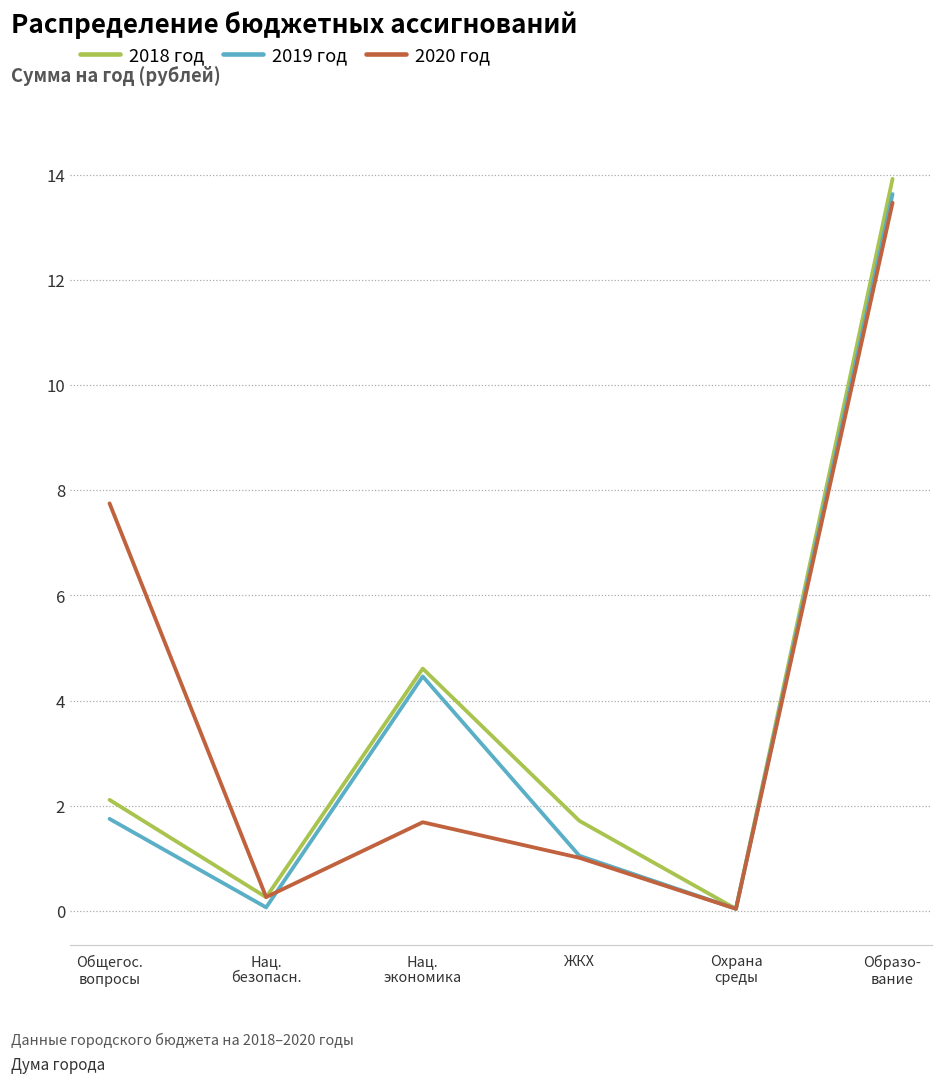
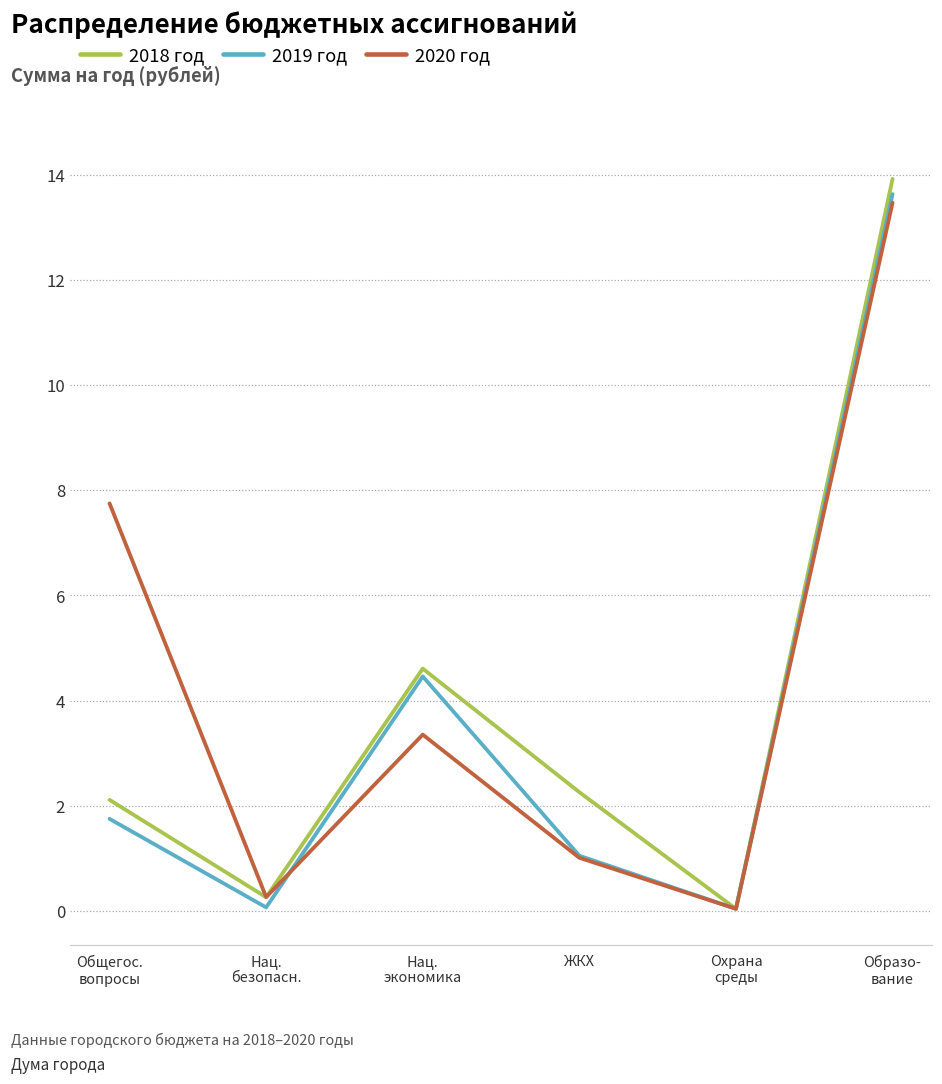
2020 год, Нац. экономика: 1.7 -> 3.4
2018 год, ЖКХ: 1.7 -> 2.3
